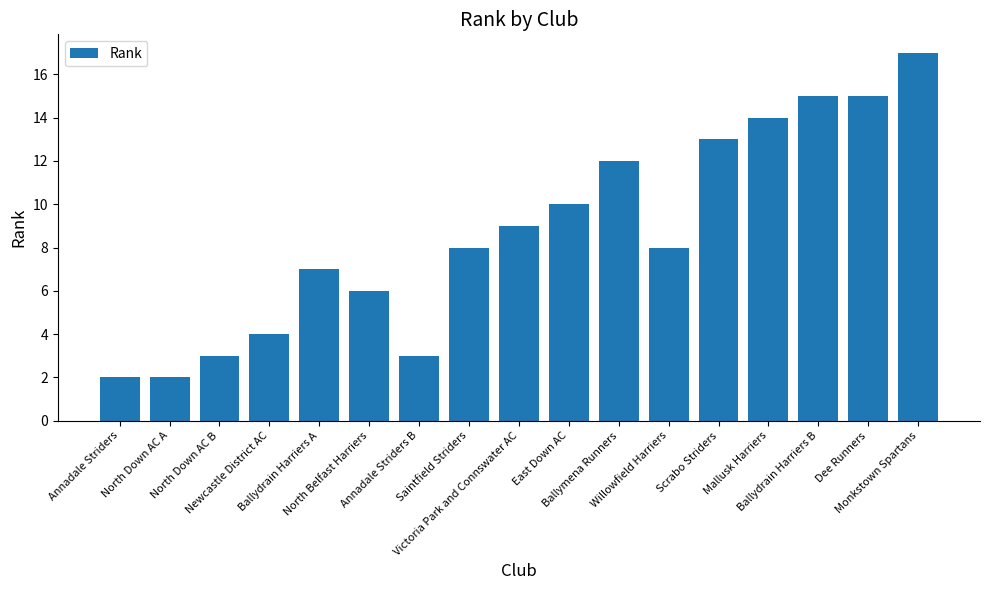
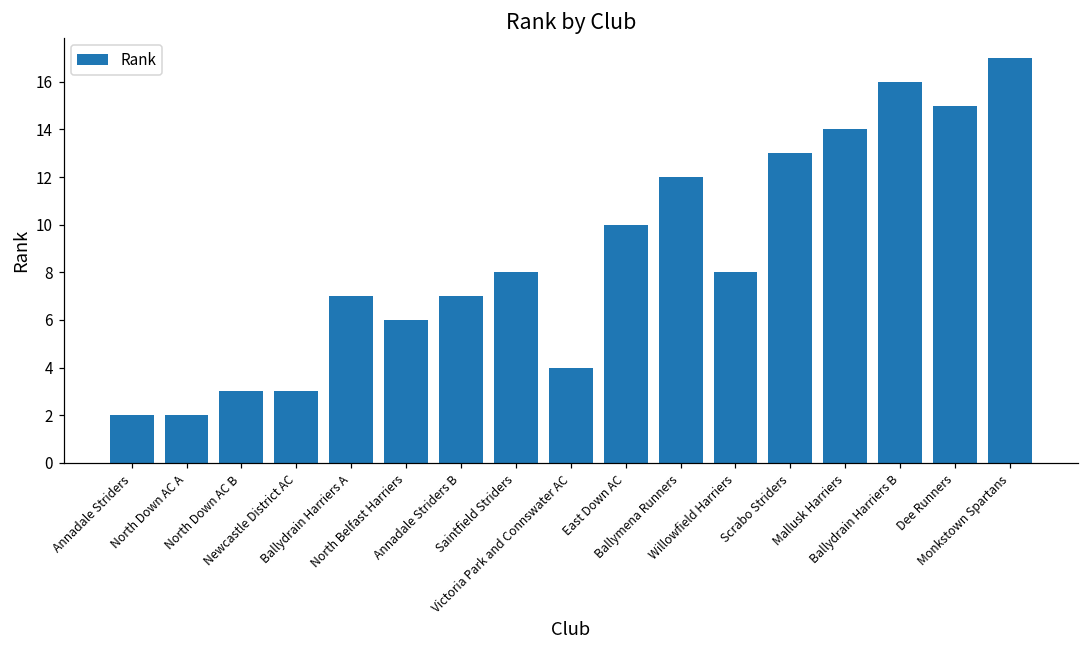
Newcastle District AC: 4 -> 3
Annadale Striders B: 3 -> 7
Victoria Park and Connswater AC: 9 -> 4
Ballydrain Harriers B: 15 -> 16
